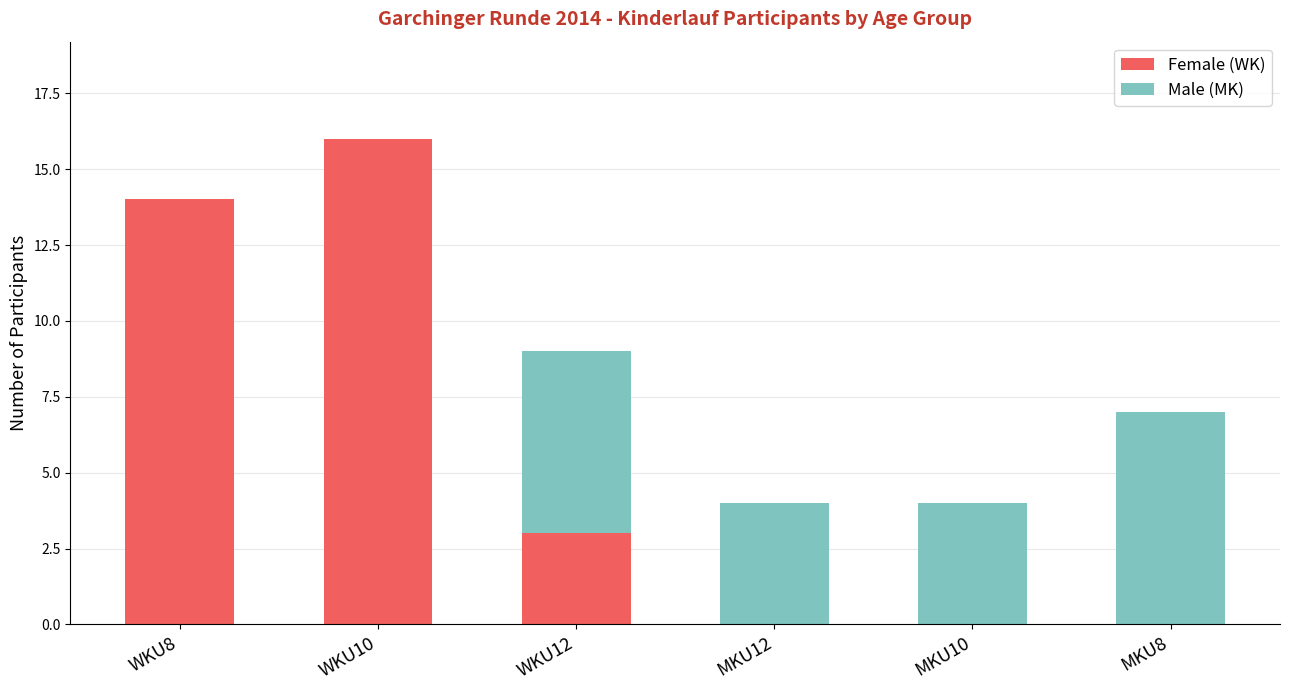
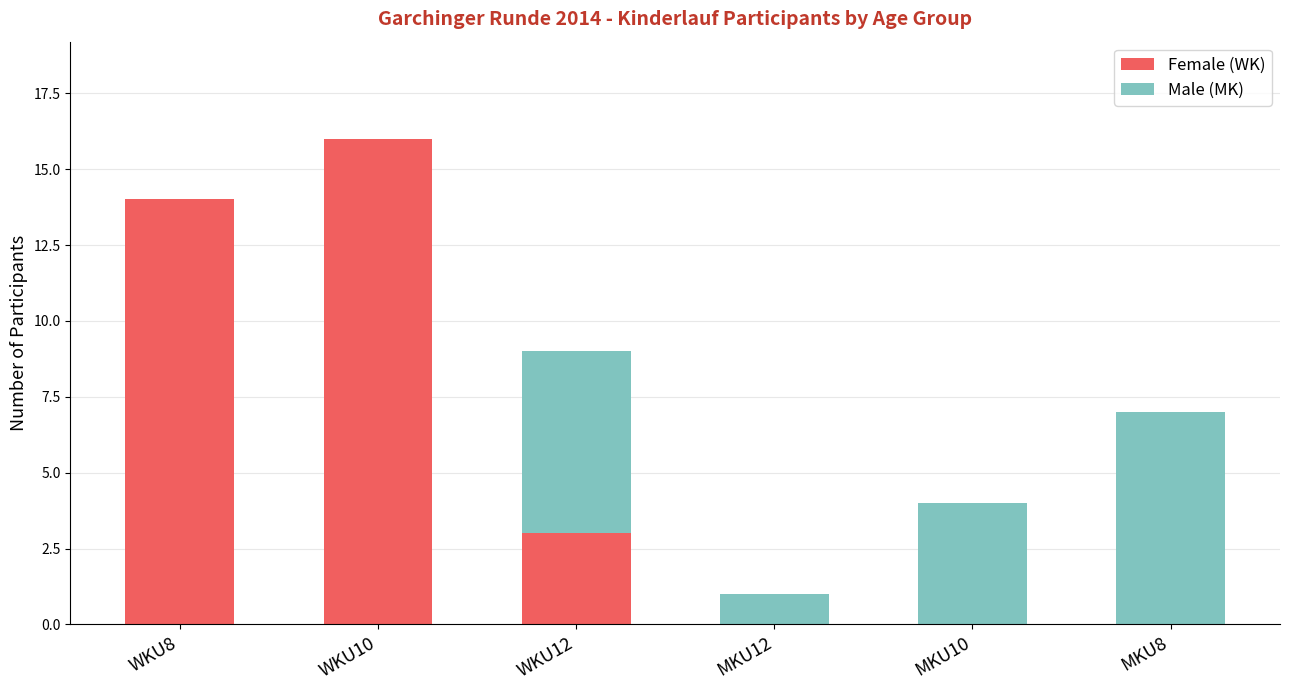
Male (MK), MKU12: 4 -> 1
